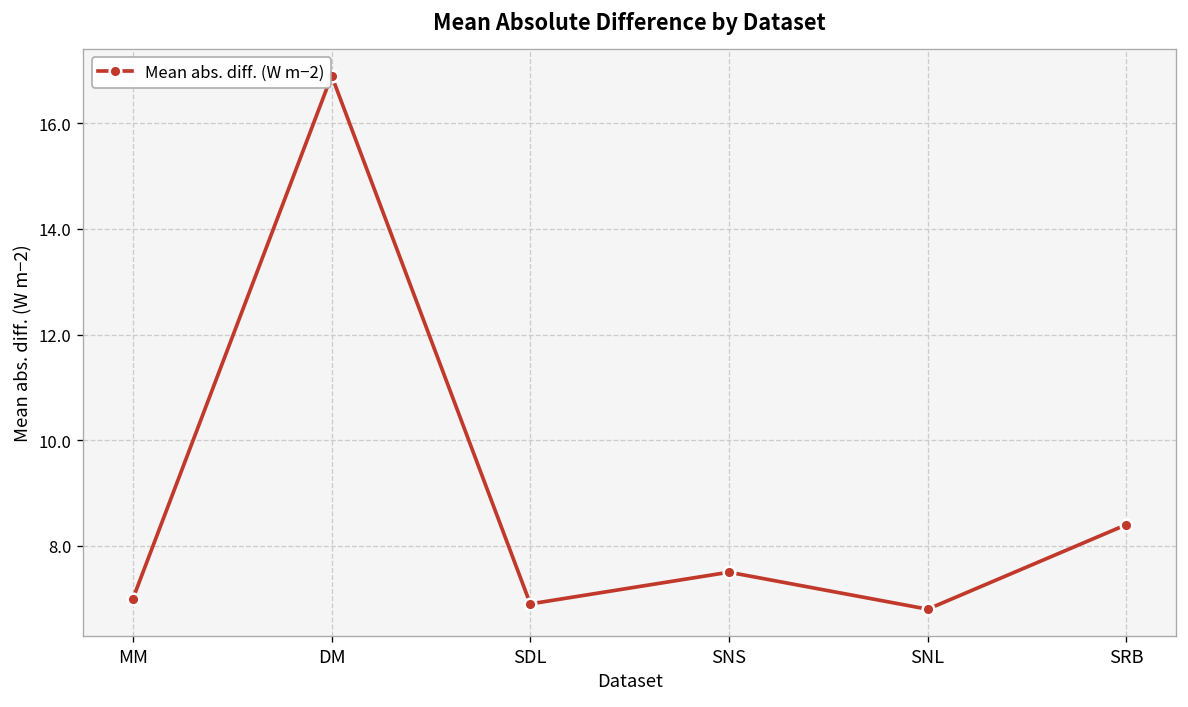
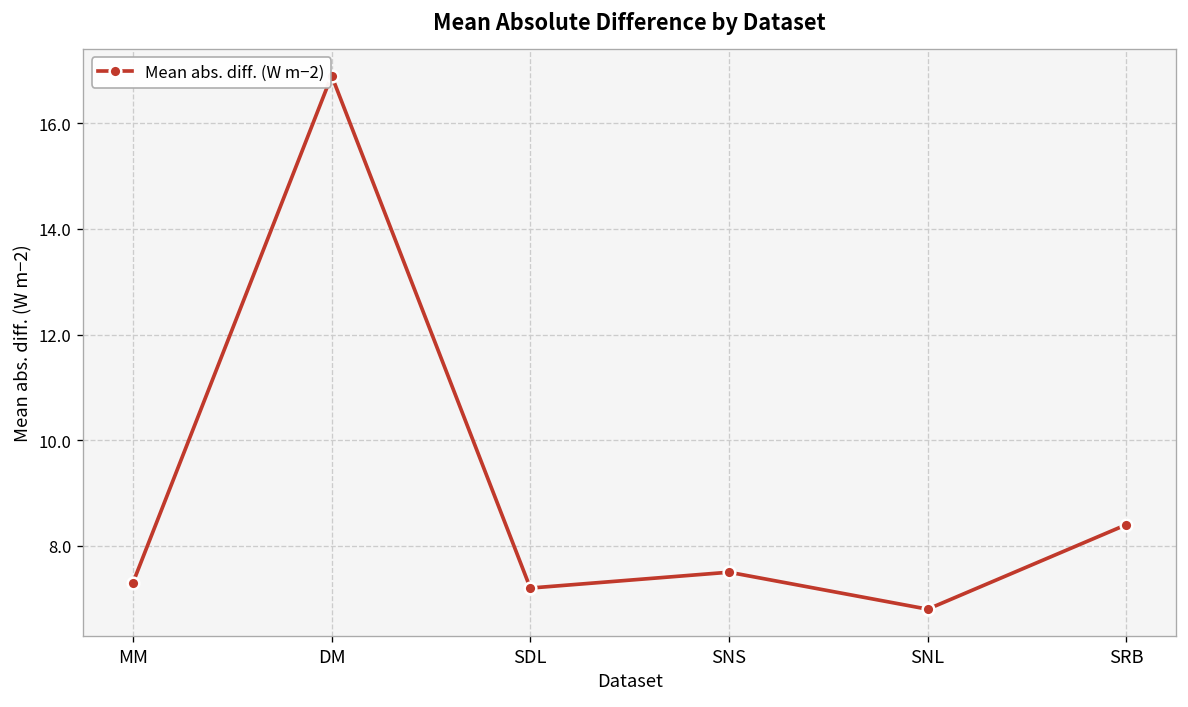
MM: 7.0 -> 7.3
SDL: 6.9 -> 7.2
